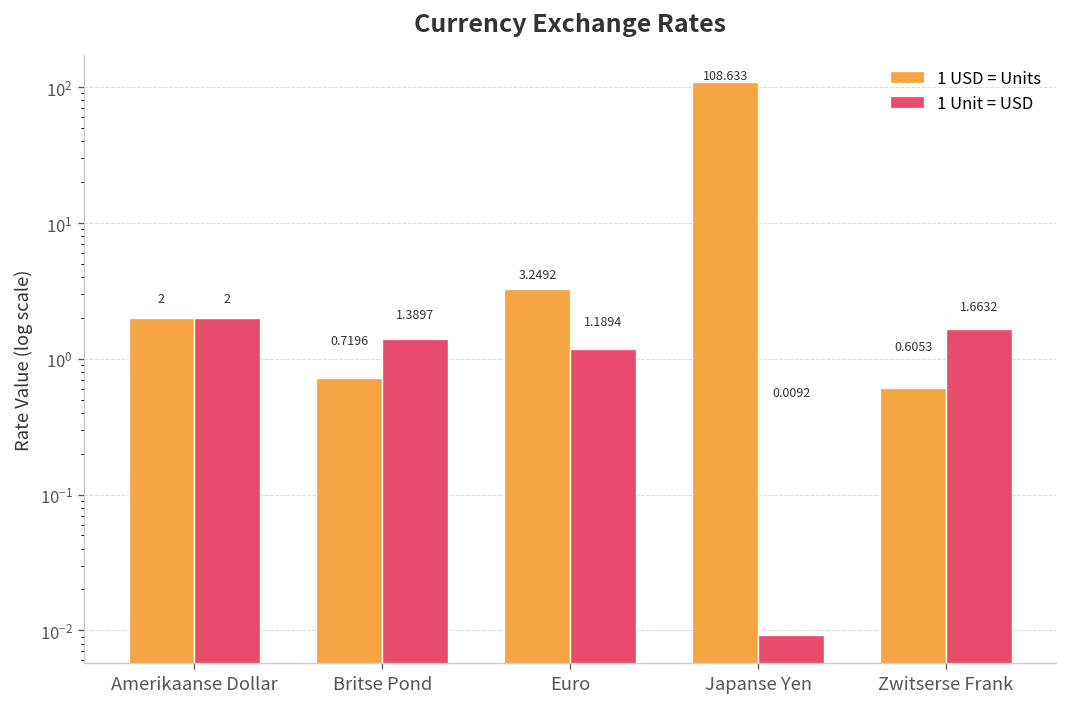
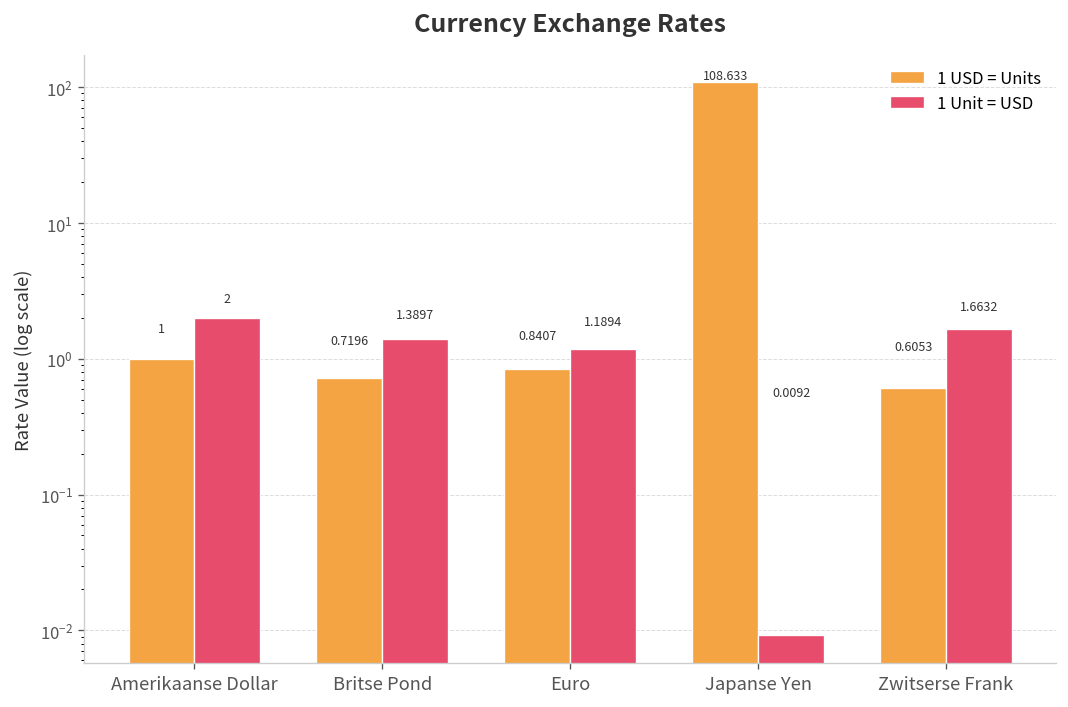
1 USD = Units, Amerikaanse Dollar: 2 -> 1
1 USD = Units, Euro: 3.2492 -> 0.8407
